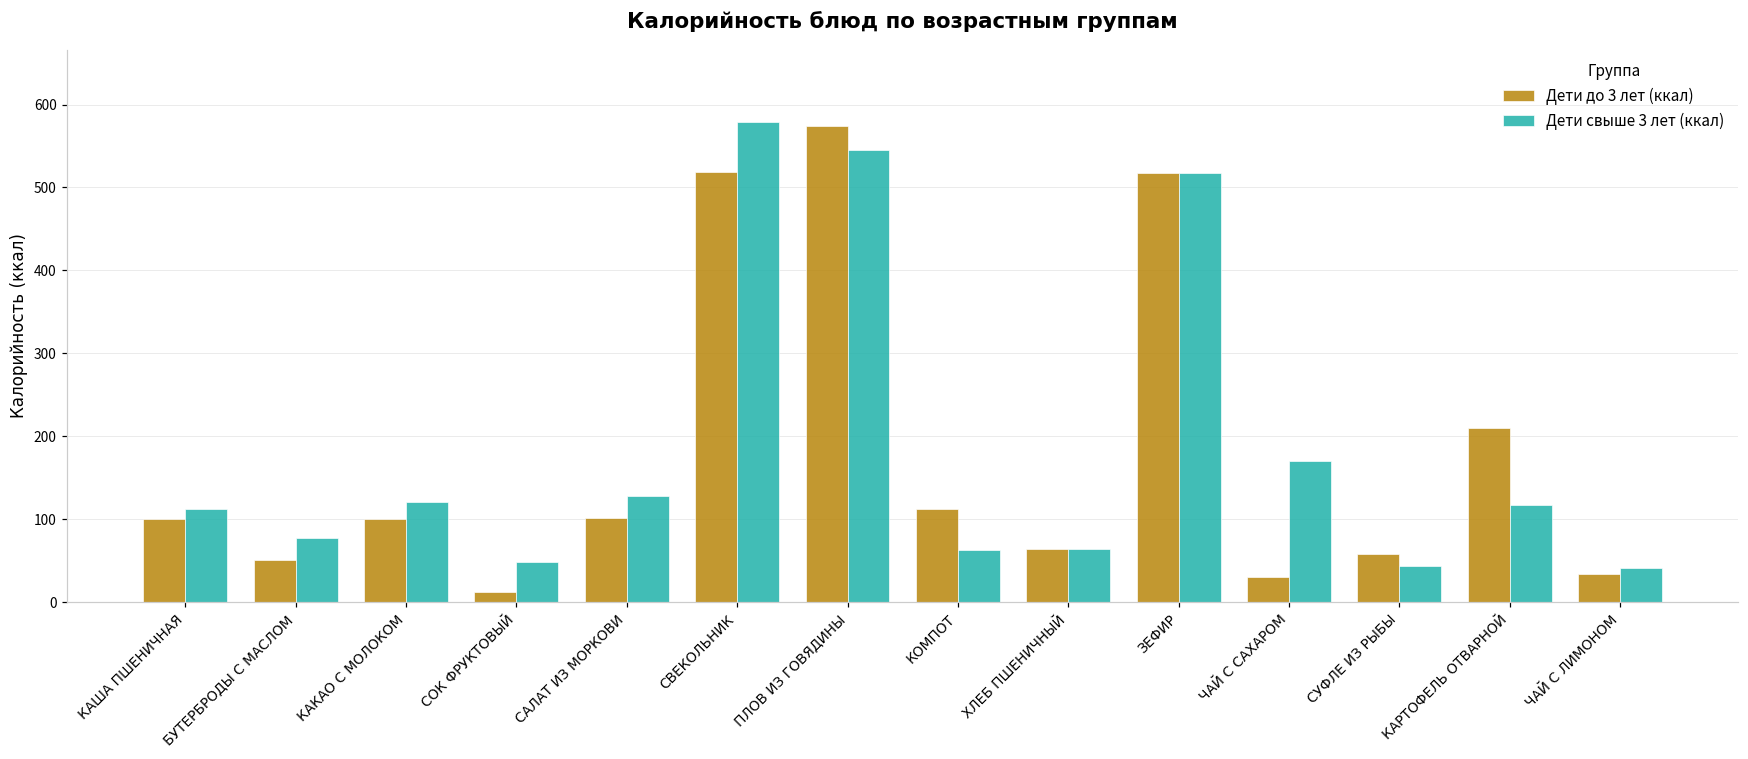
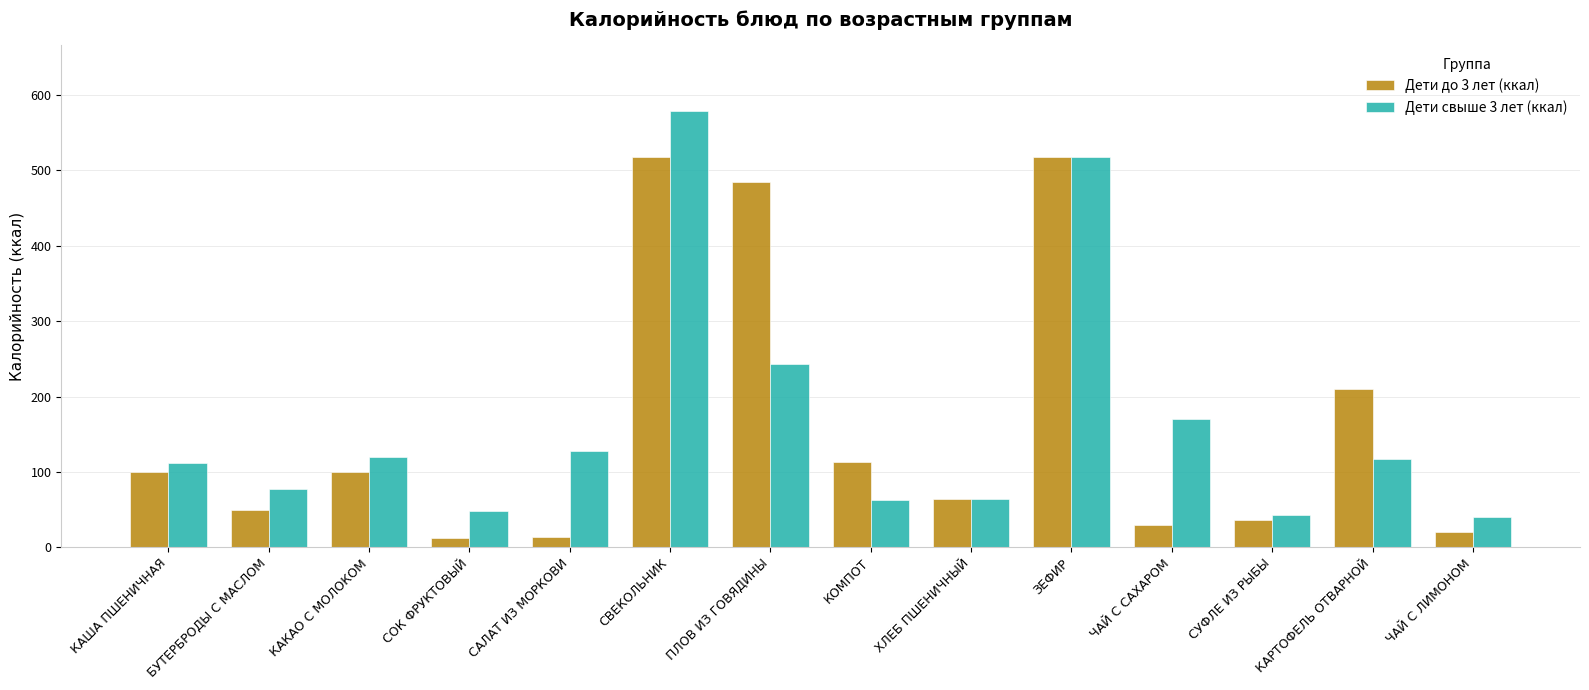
Дети до 3 лет (ккал), САЛАТ ИЗ МОРКОВИ: 100 -> 10
Дети до 3 лет (ккал), ПЛОВ ИЗ ГОВЯДИНЫ: 570 -> 480
Дети свыше 3 лет (ккал), ПЛОВ ИЗ ГОВЯДИНЫ: 550 -> 240
Дети до 3 лет (ккал), СУФЛЕ ИЗ РЫБЫ: 60 -> 40
Дети до 3 лет (ккал), ЧАЙ С ЛИМОНОМ: 30 -> 20
